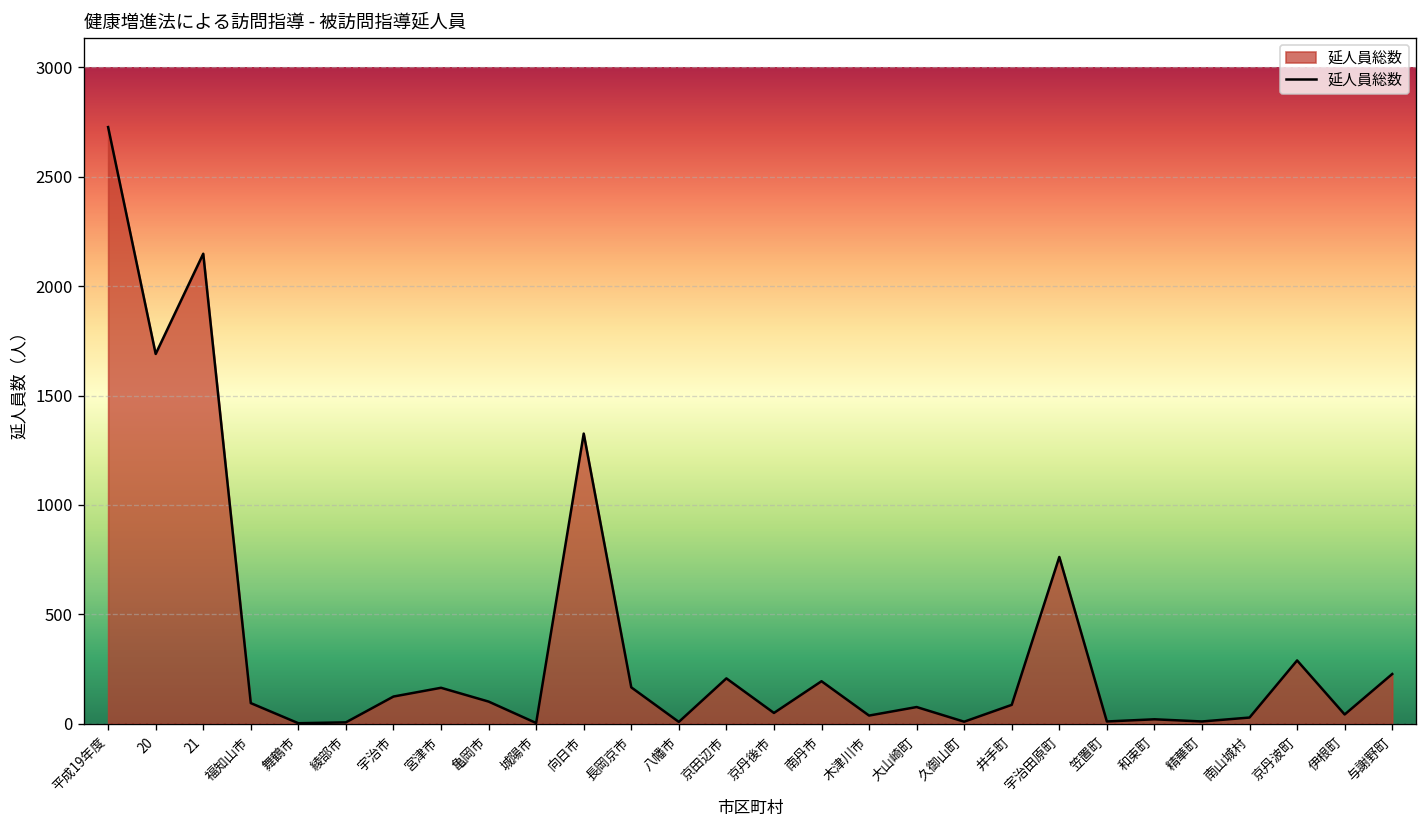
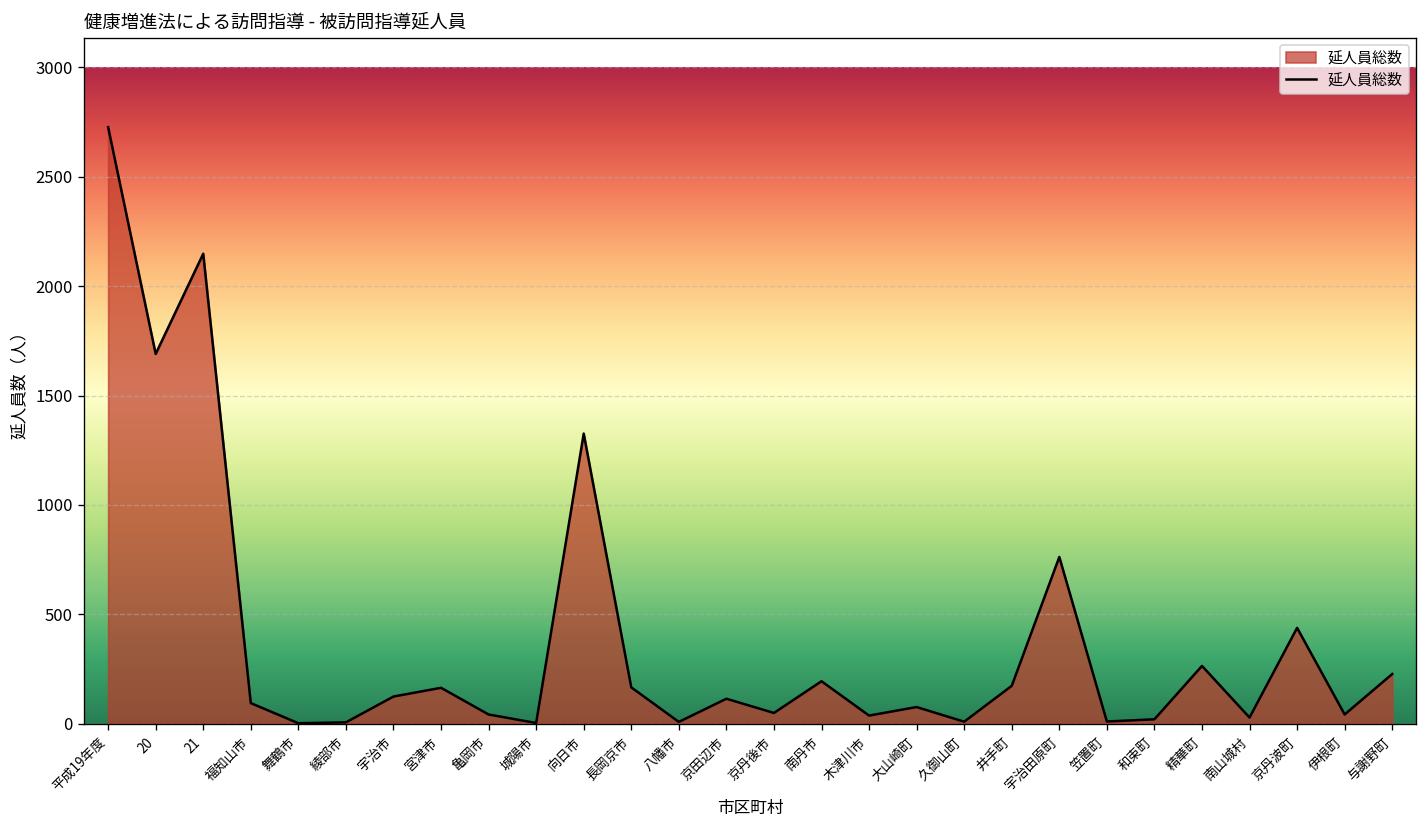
亀岡市: 100 -> 40
京田辺市: 210 -> 110
井手町: 90 -> 170
精華町: 10 -> 260
京丹波町: 290 -> 440
